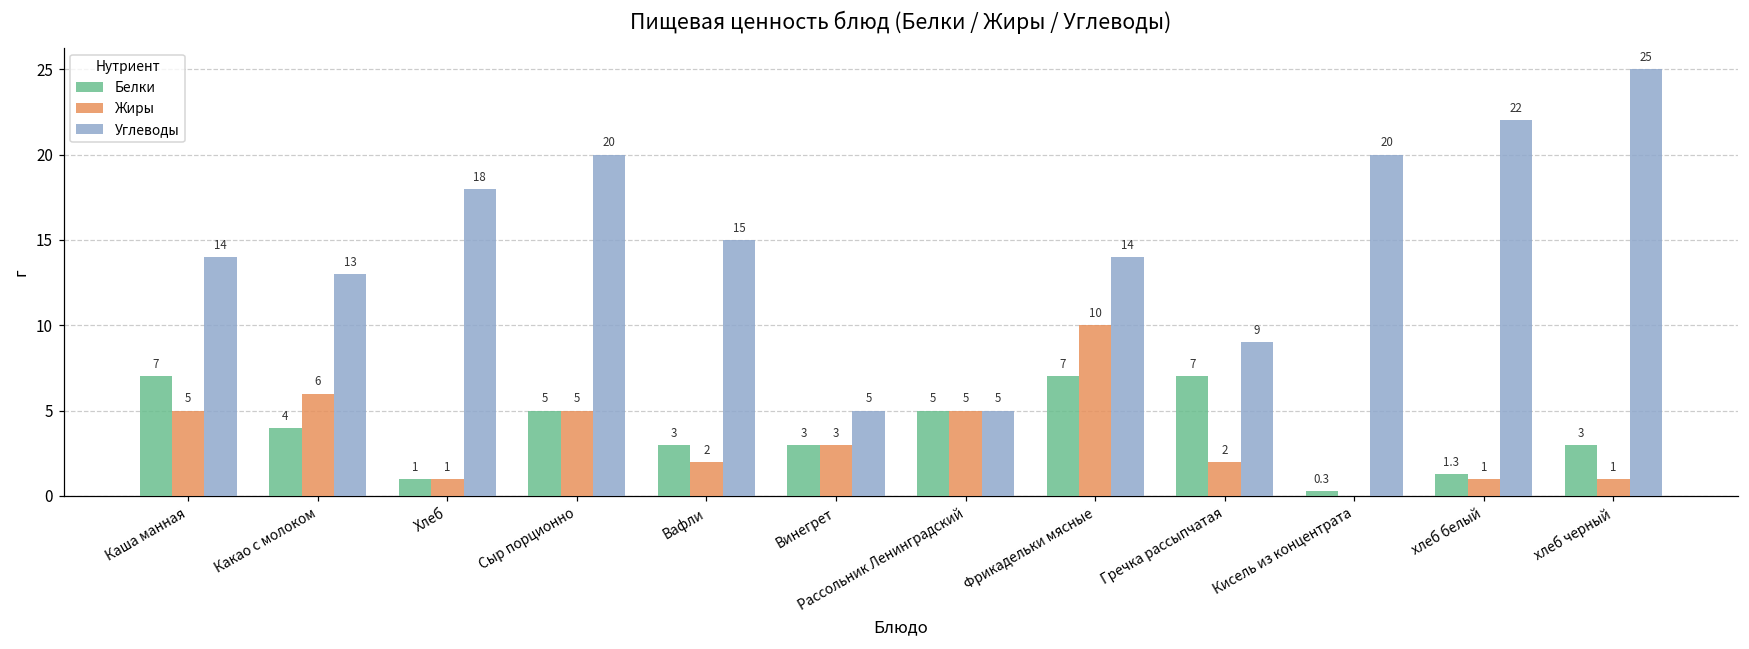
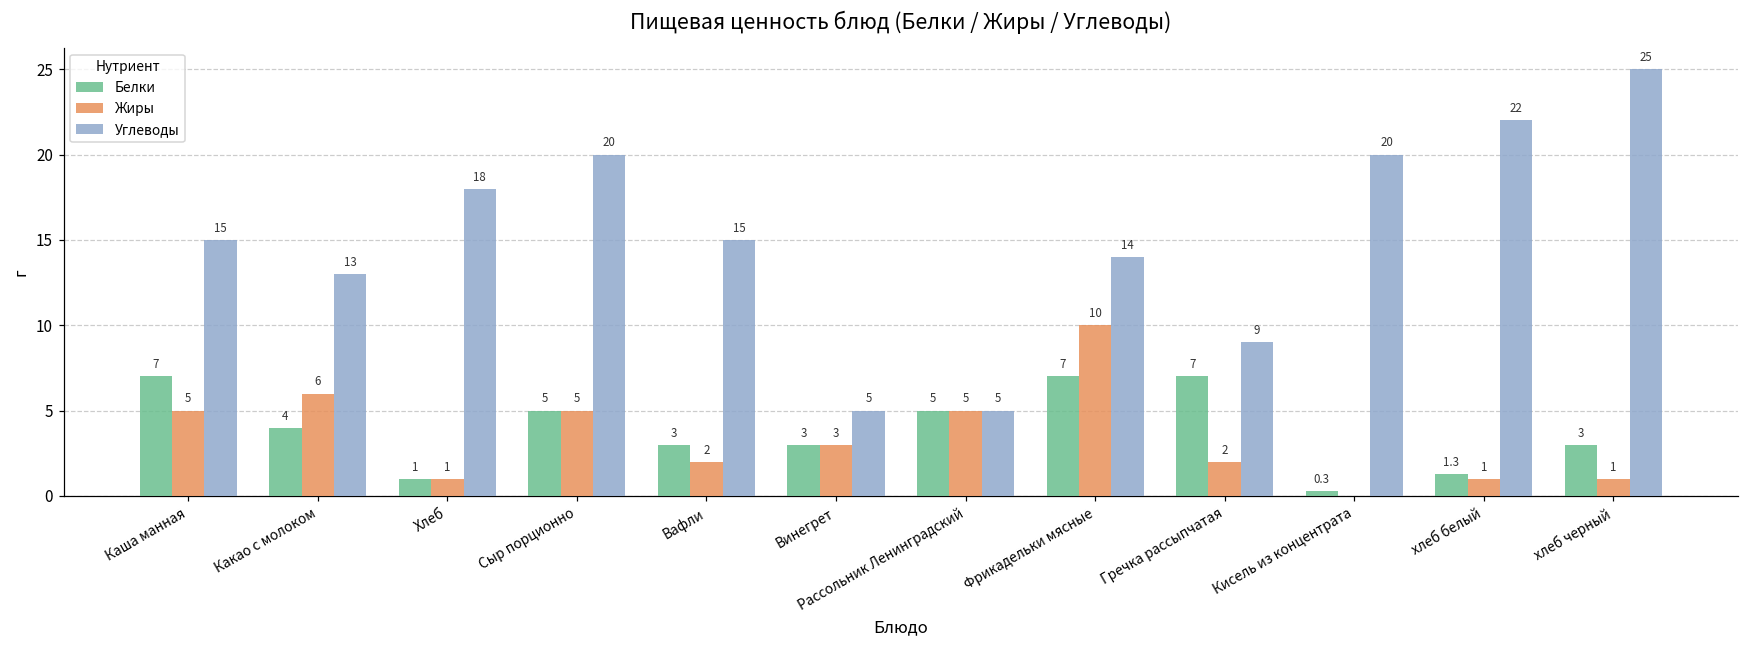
Углеводы, Каша манная: 14 -> 15
